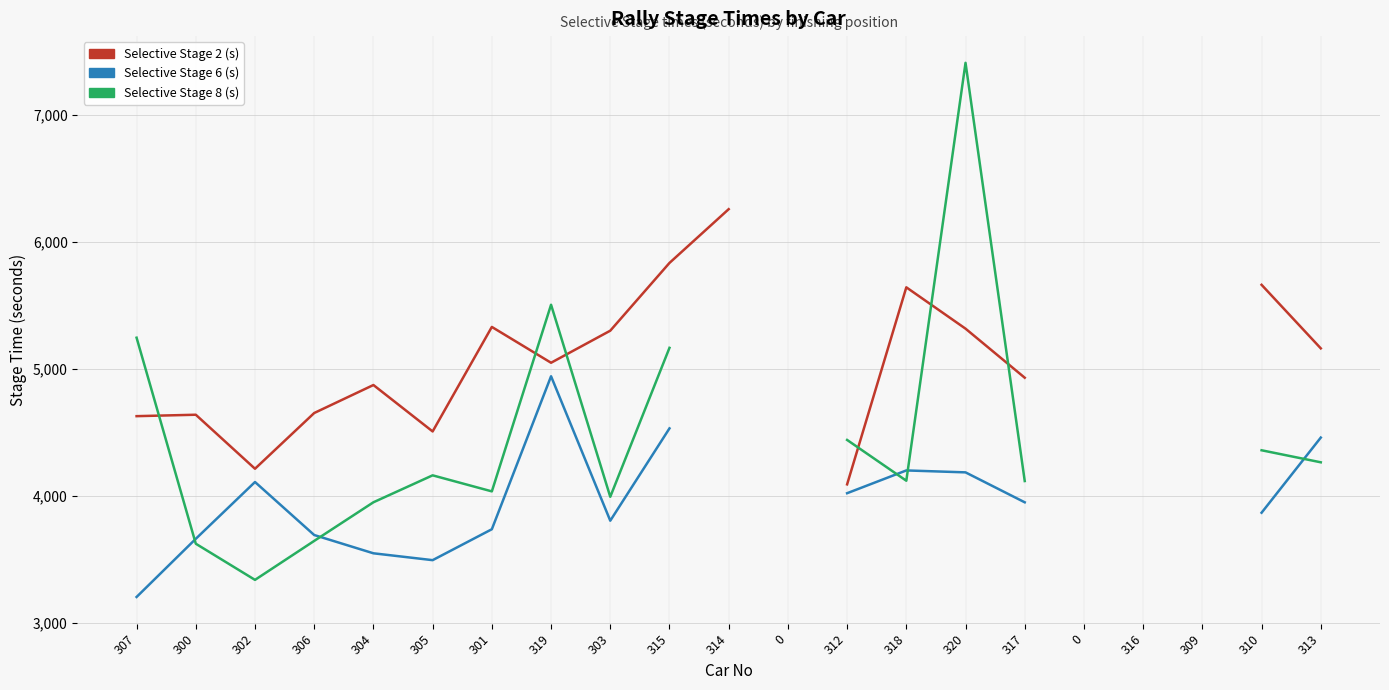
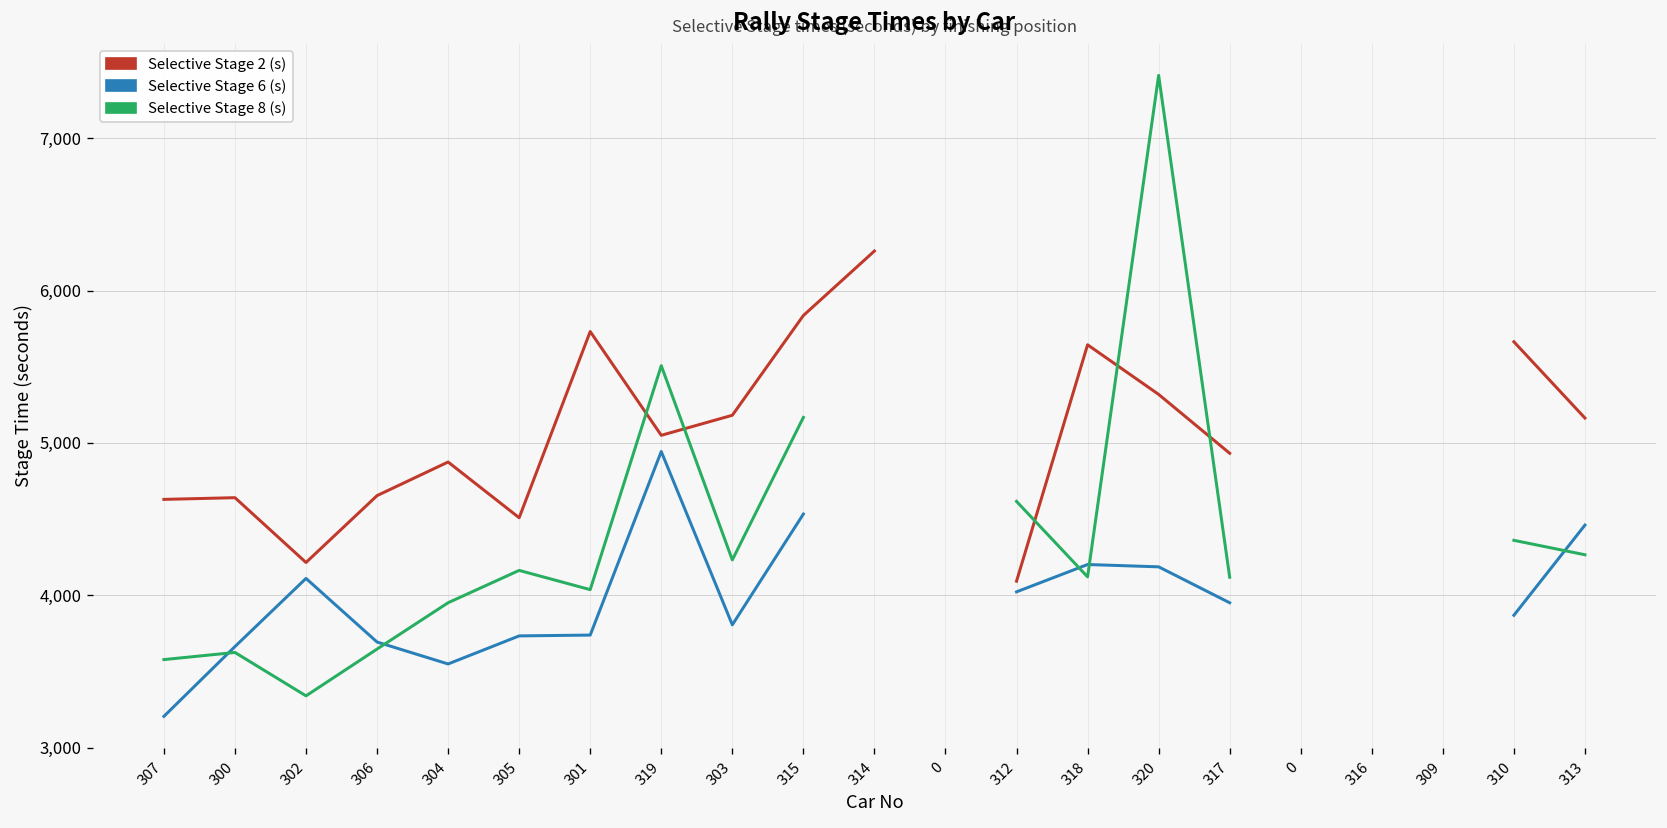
Selective Stage 8 (s), 307: 5,250 -> 3,580
Selective Stage 6 (s), 305: 3,500 -> 3,730
Selective Stage 2 (s), 301: 5,330 -> 5,730
Selective Stage 2 (s), 303: 5,300 -> 5,180
Selective Stage 8 (s), 303: 3,990 -> 4,230
Selective Stage 8 (s), 312: 4,440 -> 4,620
